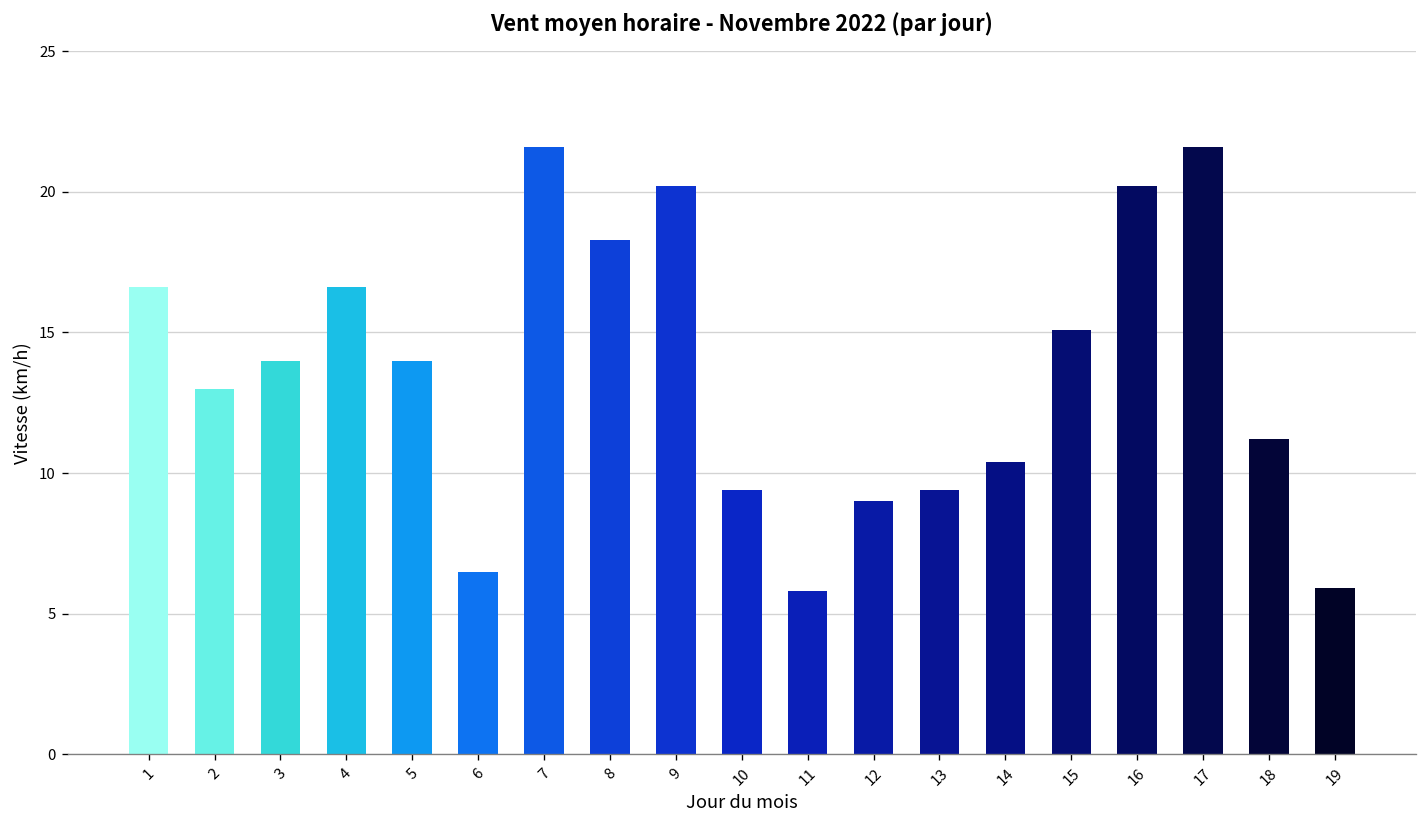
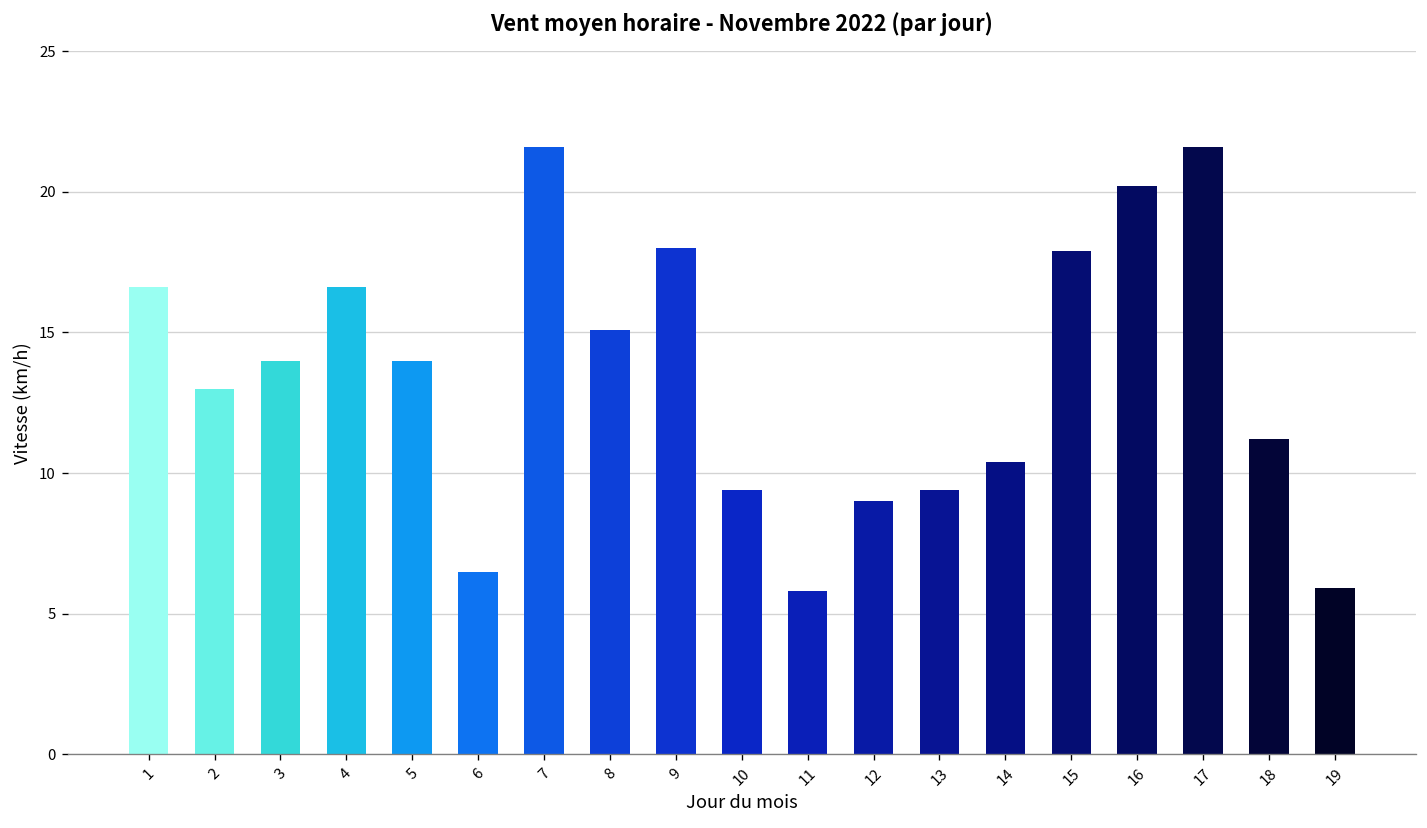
8: 18.3 -> 15.1
9: 20.2 -> 18.0
15: 15.1 -> 17.9
